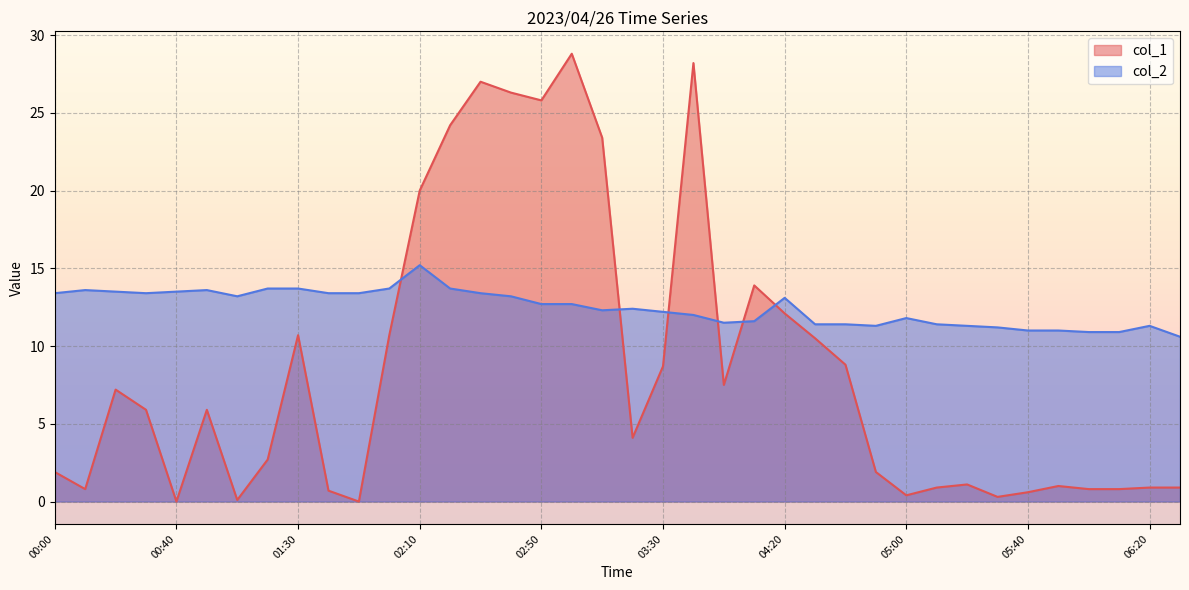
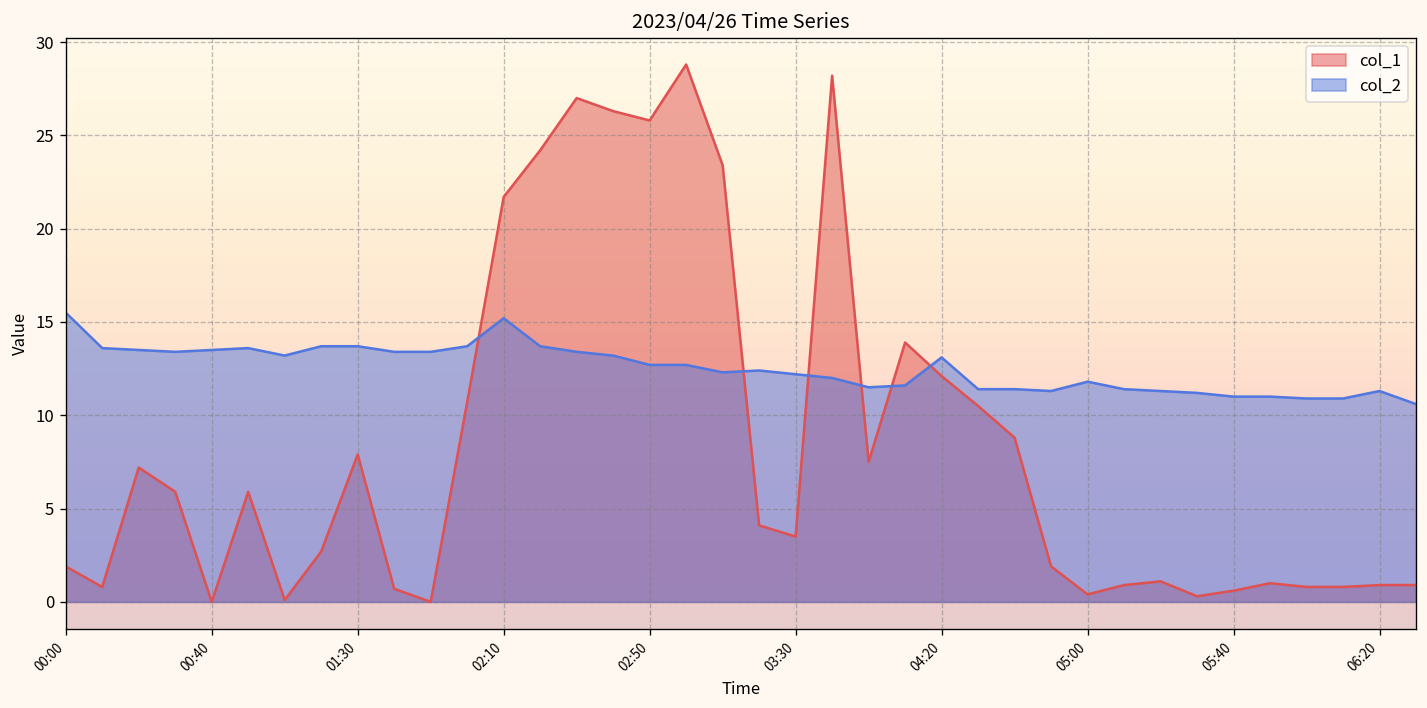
col_2, 00:00: 13.4 -> 15.5
col_1, 01:30: 10.7 -> 7.9
col_1, 02:10: 20.0 -> 21.7
col_1, 03:30: 8.7 -> 3.5
